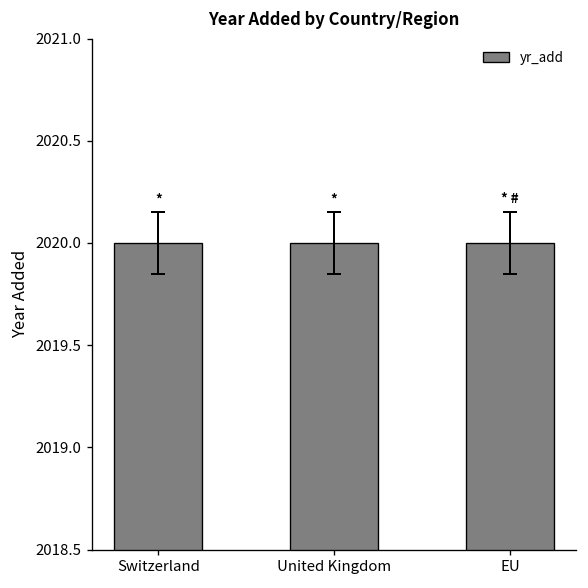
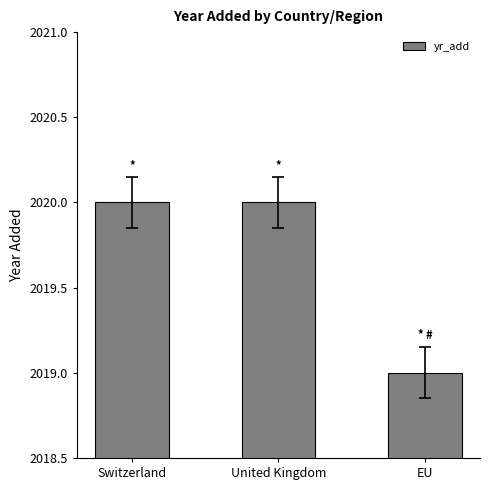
yr_add, EU: 2020 -> 2019
